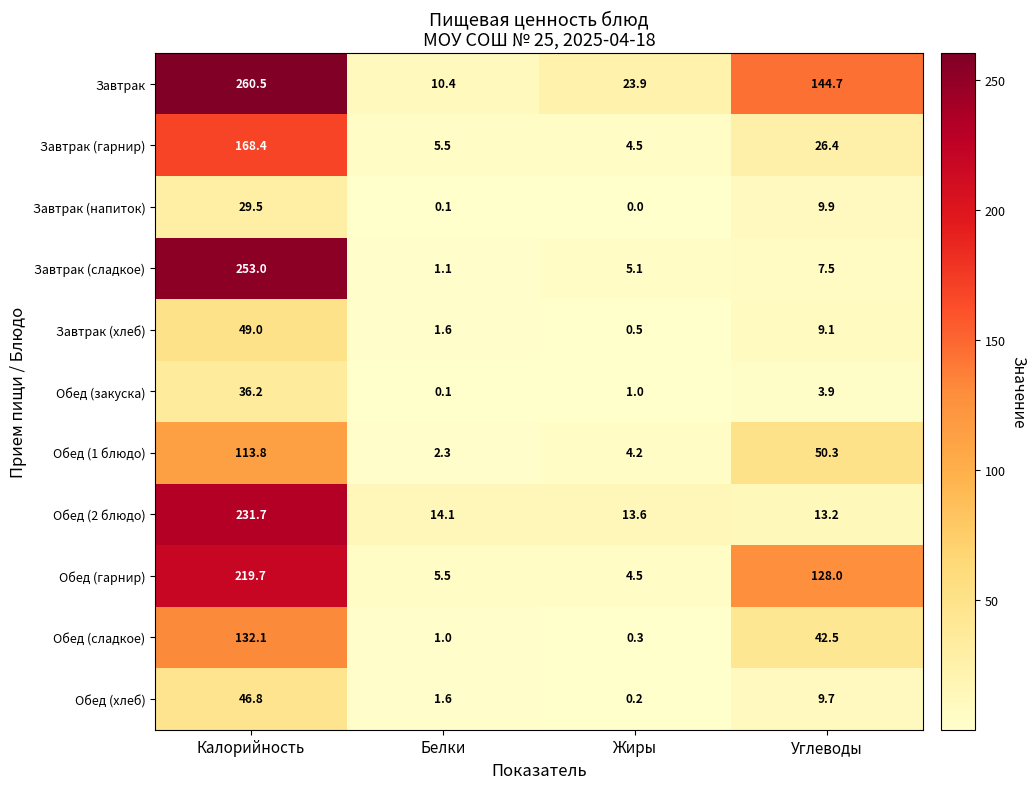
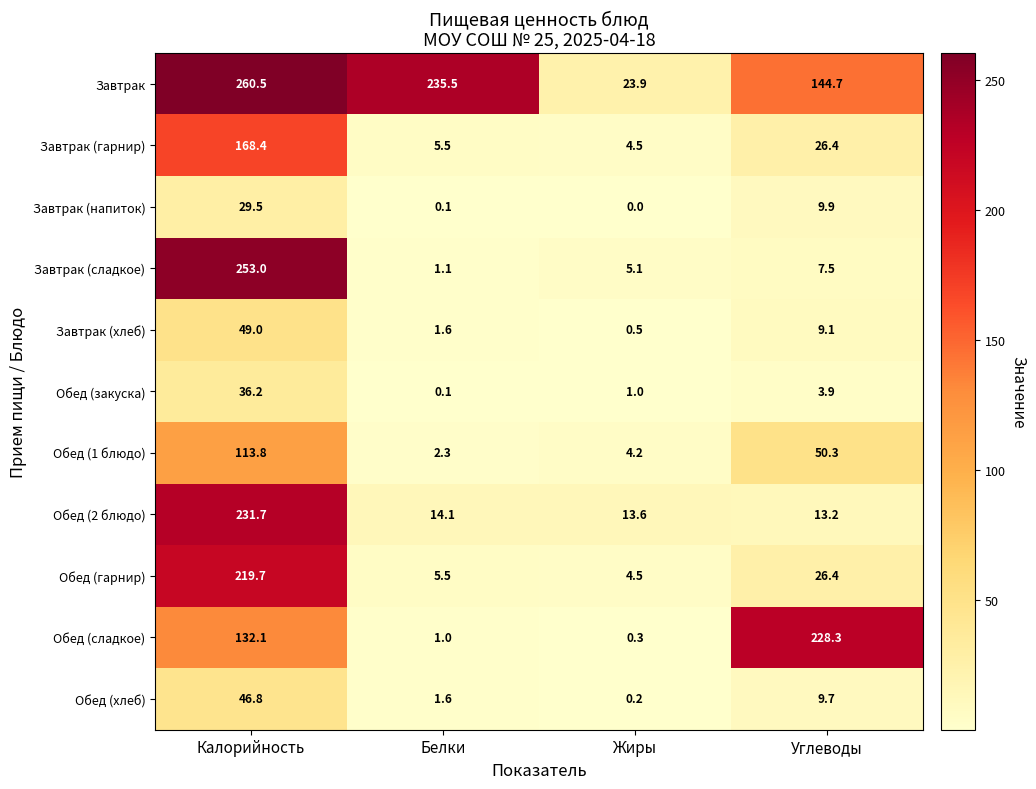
Завтрак, Белки: 10.4 -> 235.5
Обед (гарнир), Углеводы: 128.0 -> 26.4
Обед (сладкое), Углеводы: 42.5 -> 228.3
